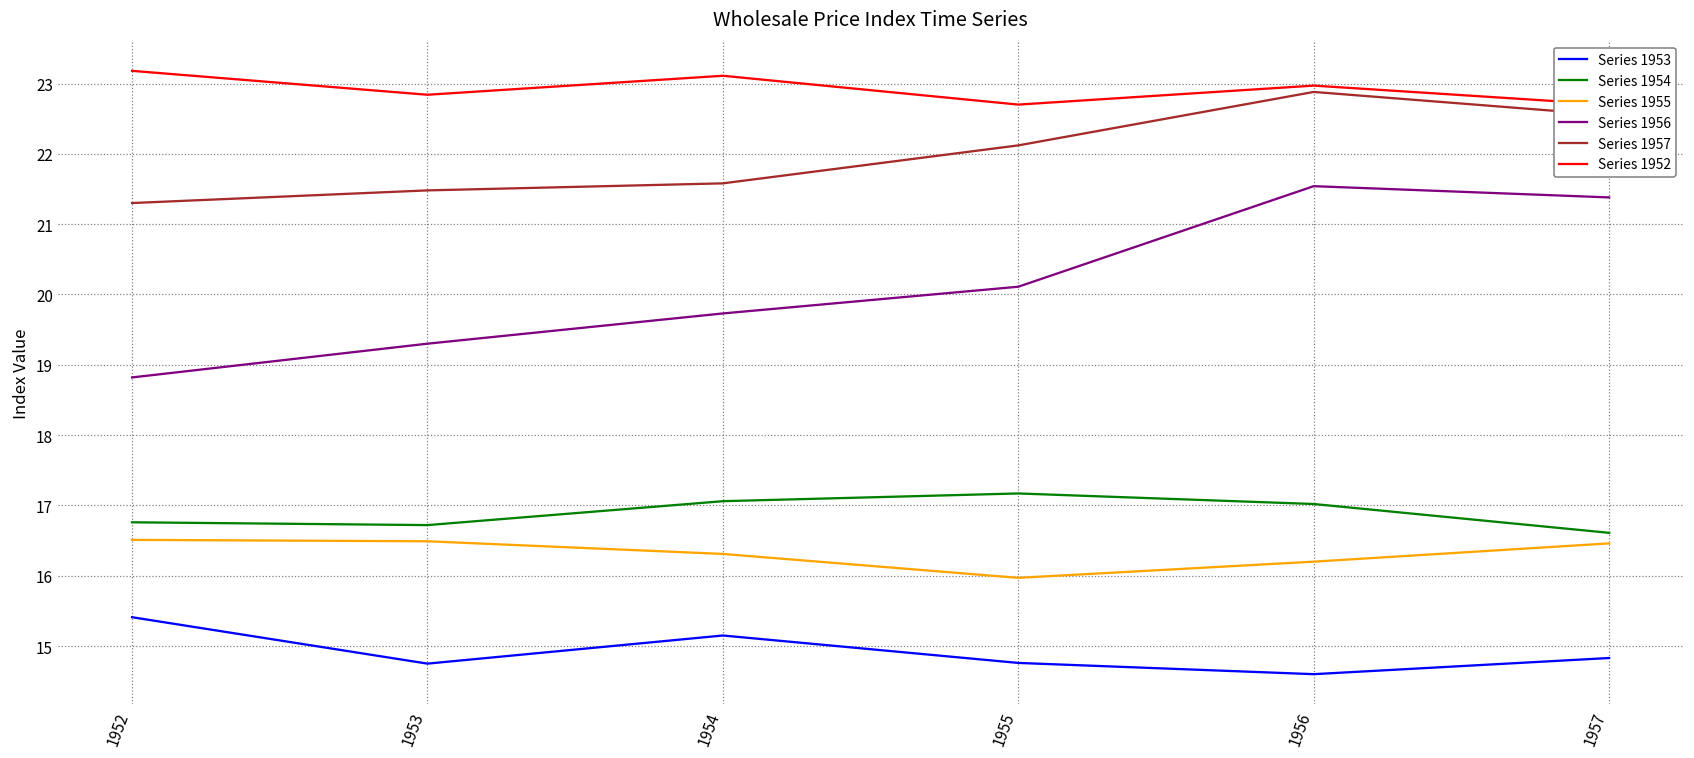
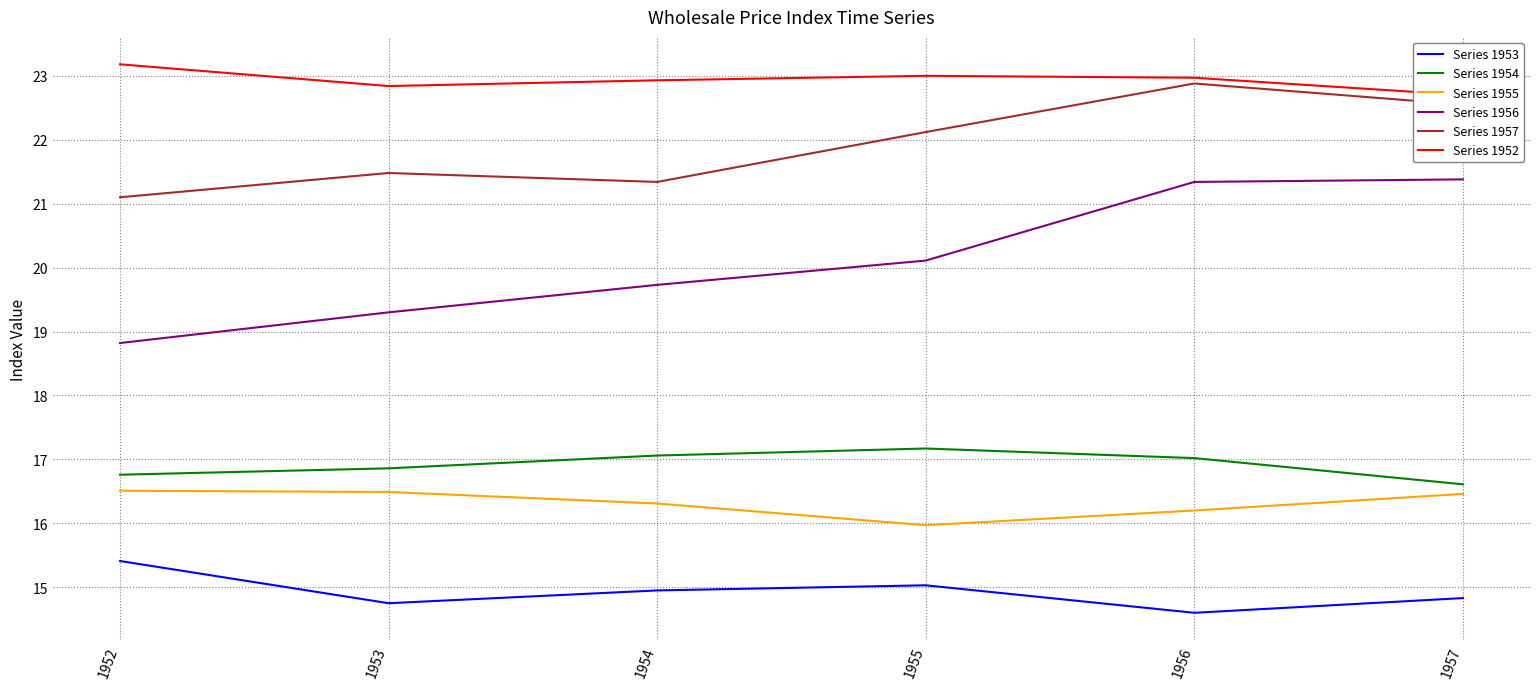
Series 1957, 1952: 21.3 -> 21.1
Series 1954, 1953: 16.7 -> 16.9
Series 1953, 1954: 15.2 -> 15.0
Series 1957, 1954: 21.6 -> 21.3
Series 1952, 1954: 23.1 -> 22.9
Series 1953, 1955: 14.8 -> 15.0
Series 1952, 1955: 22.7 -> 23.0
Series 1956, 1956: 21.5 -> 21.3
